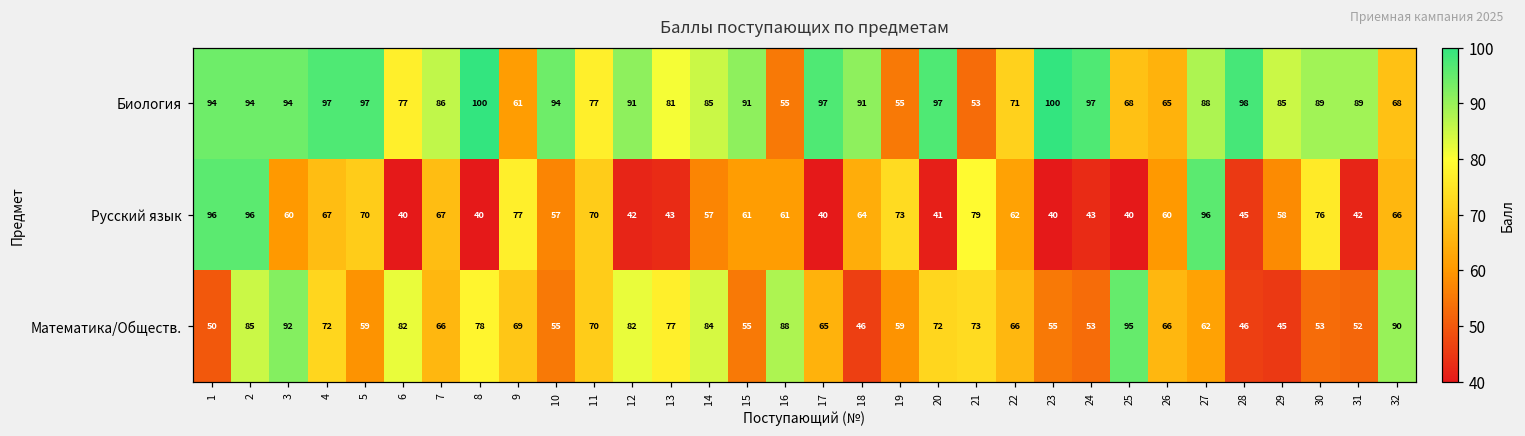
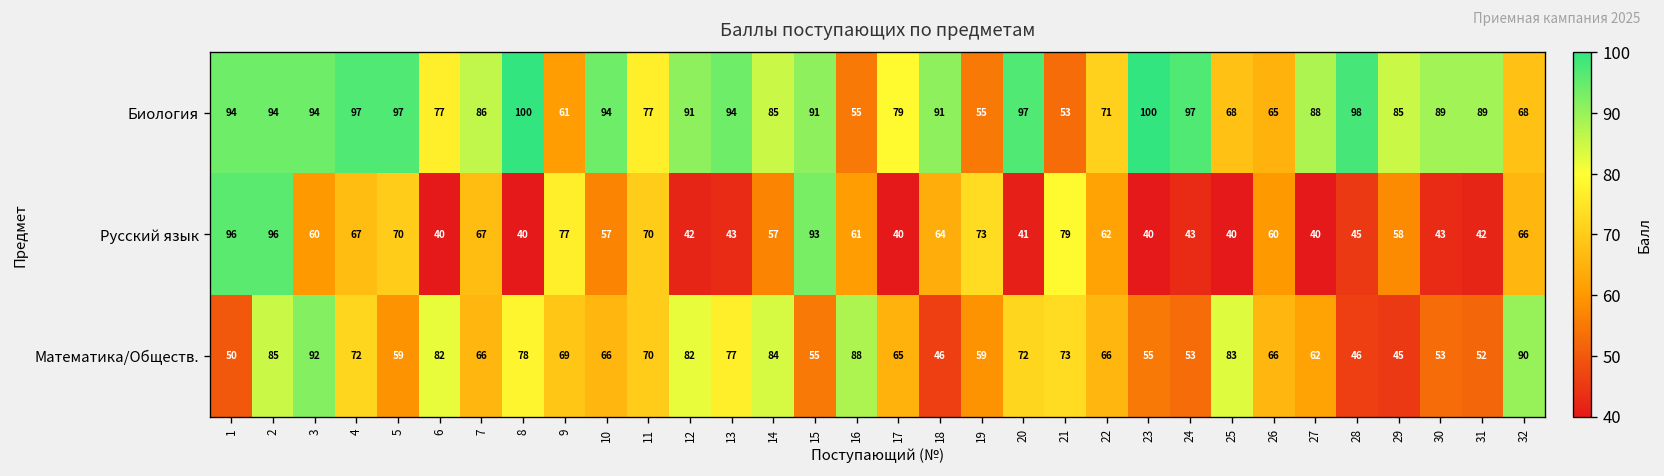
Биология, 13: 81 -> 94
Биология, 17: 97 -> 79
Русский язык, 15: 61 -> 93
Русский язык, 27: 96 -> 40
Русский язык, 30: 76 -> 43
Математика/Обществ., 10: 55 -> 66
Математика/Обществ., 25: 95 -> 83
